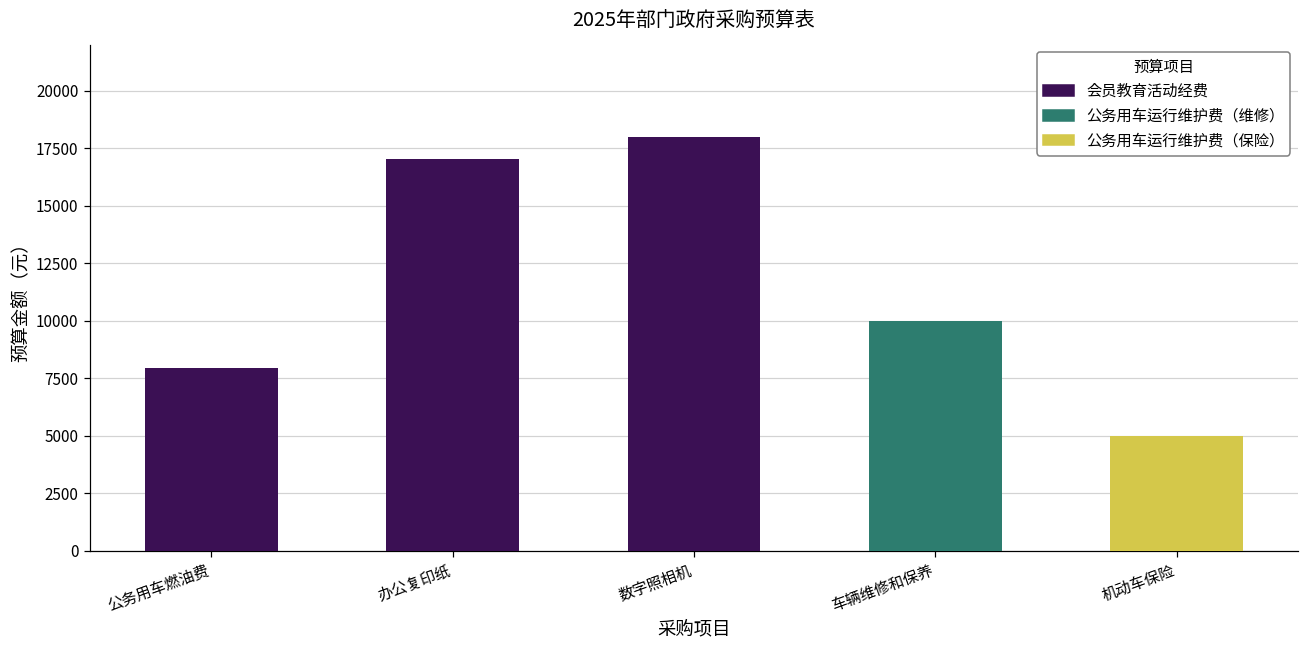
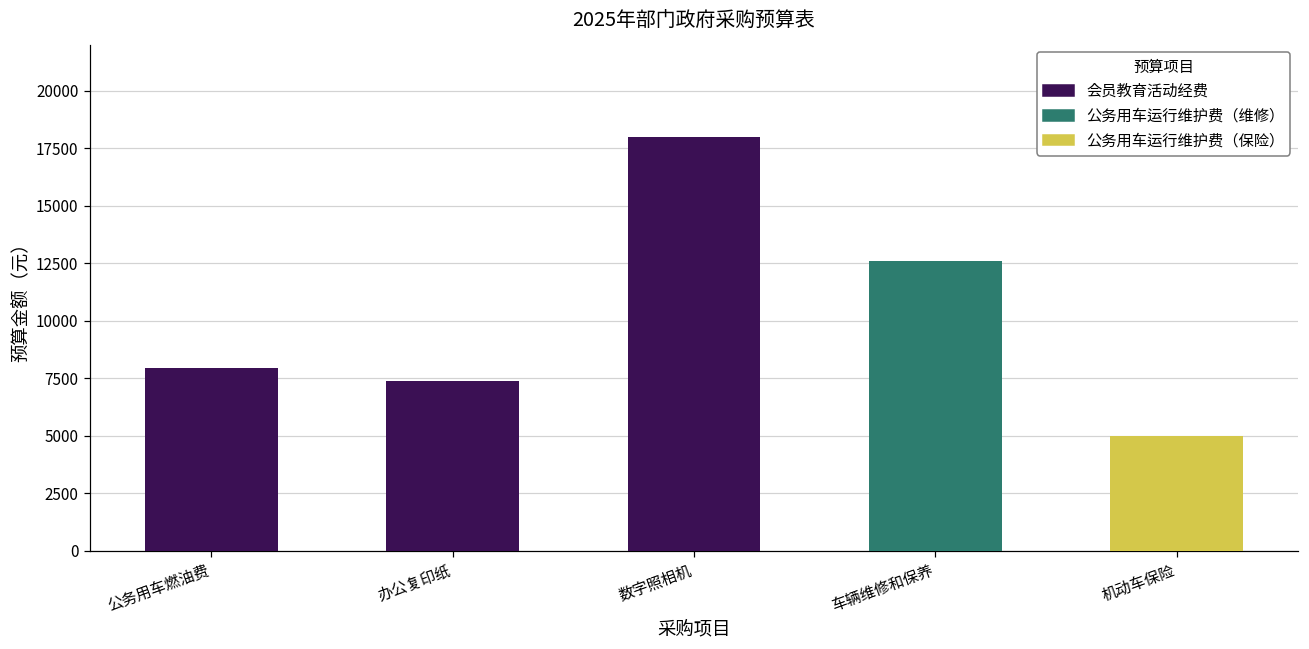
办公复印纸: 17000 -> 7400
车辆维修和保养: 10000 -> 12600
